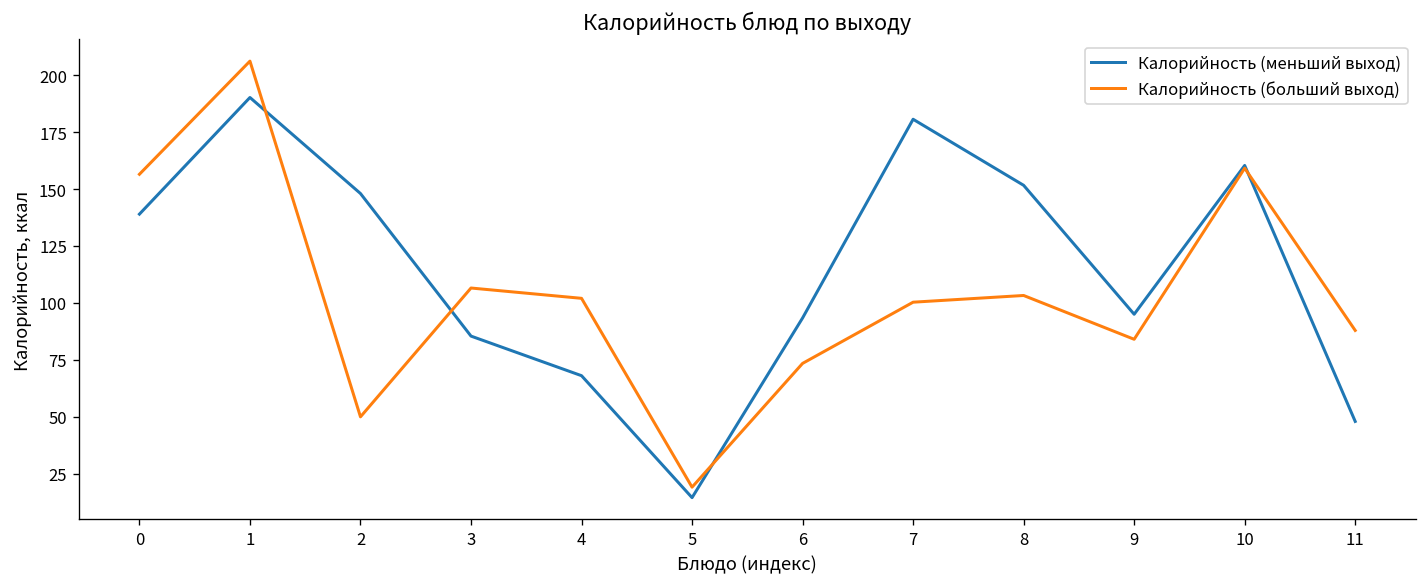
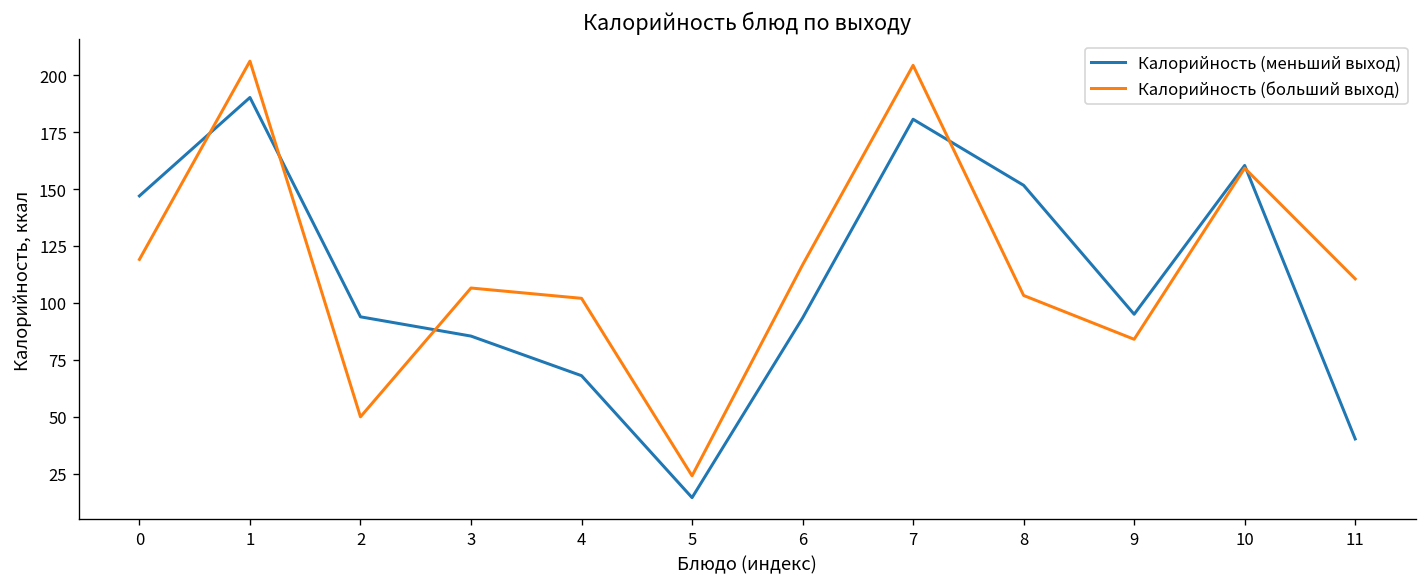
Калорийность (меньший выход), 0: 139 -> 147
Калорийность (больший выход), 0: 157 -> 119
Калорийность (меньший выход), 2: 148 -> 94
Калорийность (больший выход), 5: 19 -> 24
Калорийность (больший выход), 6: 73 -> 117
Калорийность (больший выход), 7: 100 -> 204
Калорийность (меньший выход), 11: 48 -> 40
Калорийность (больший выход), 11: 88 -> 111
